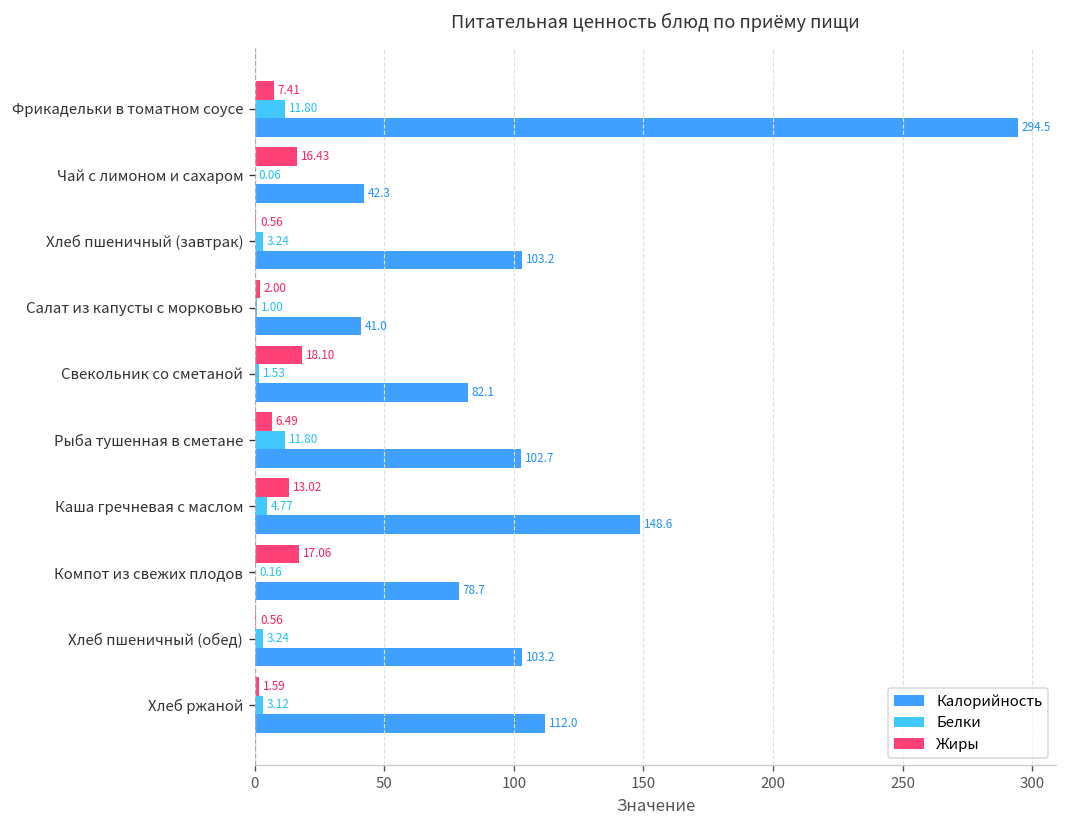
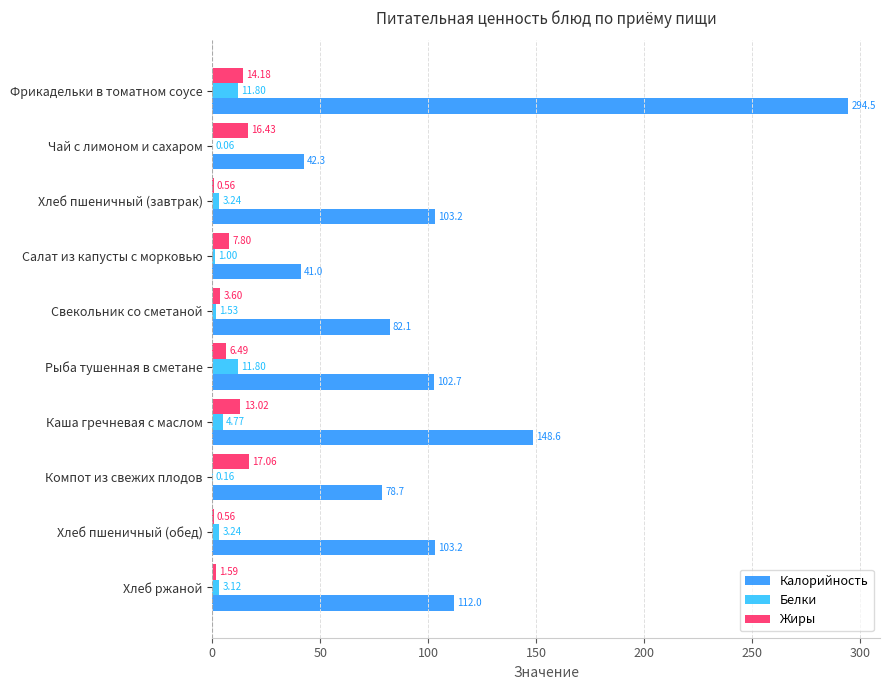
Жиры, Фрикадельки в томатном соусе: 7.41 -> 14.18
Жиры, Салат из капусты с морковью: 2.00 -> 7.80
Жиры, Свекольник со сметаной: 18.10 -> 3.60
